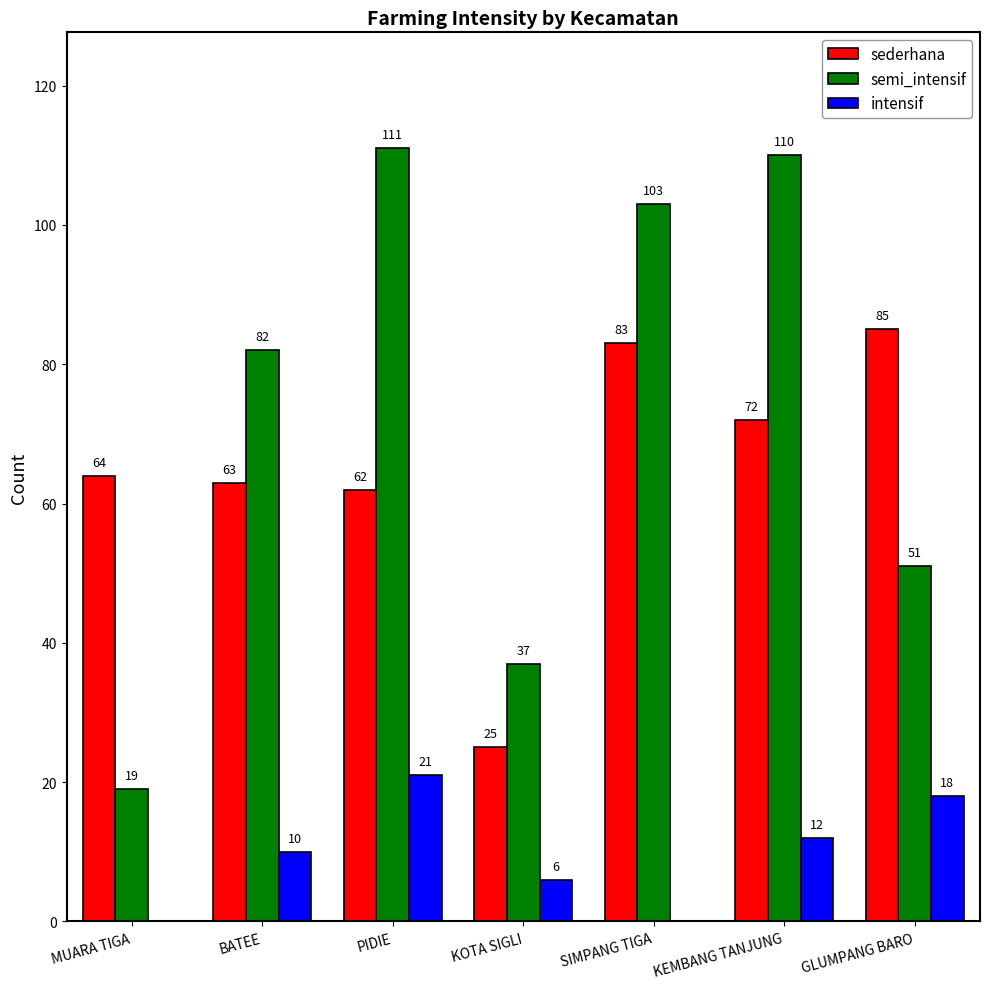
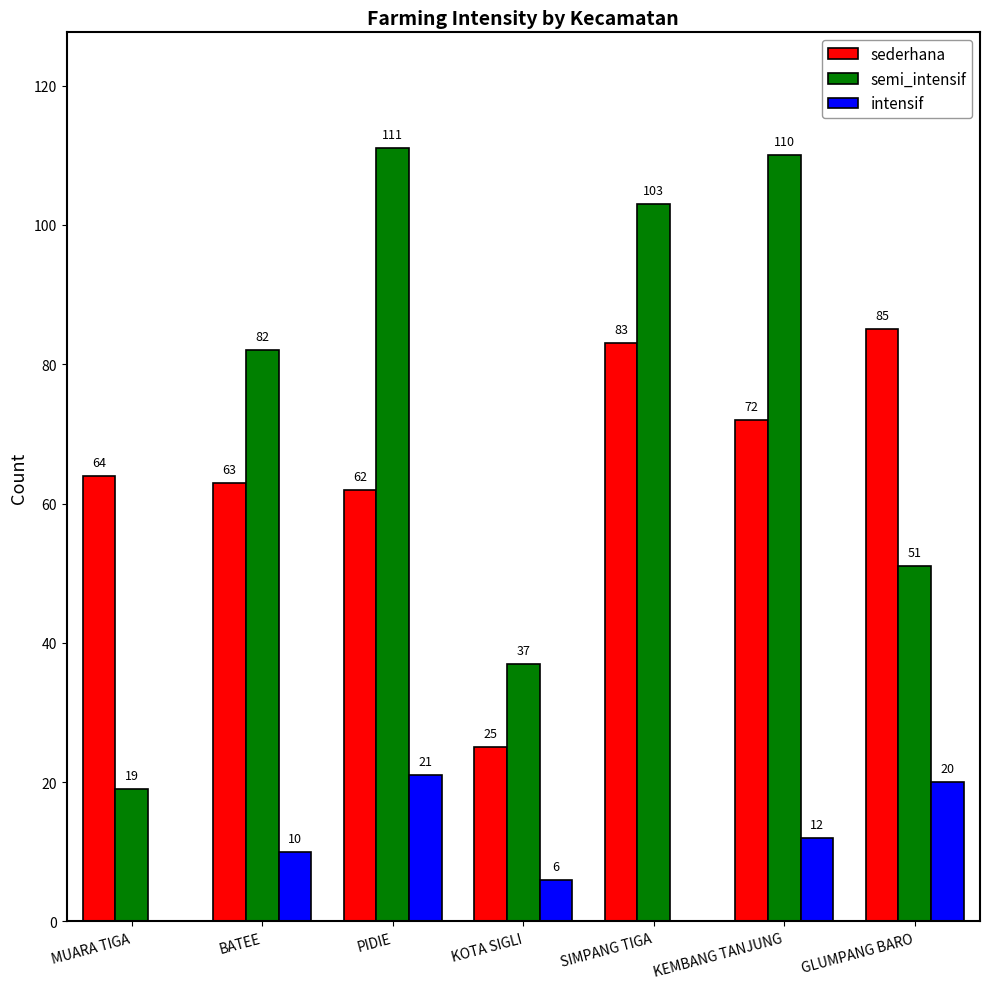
intensif, GLUMPANG BARO: 18 -> 20
